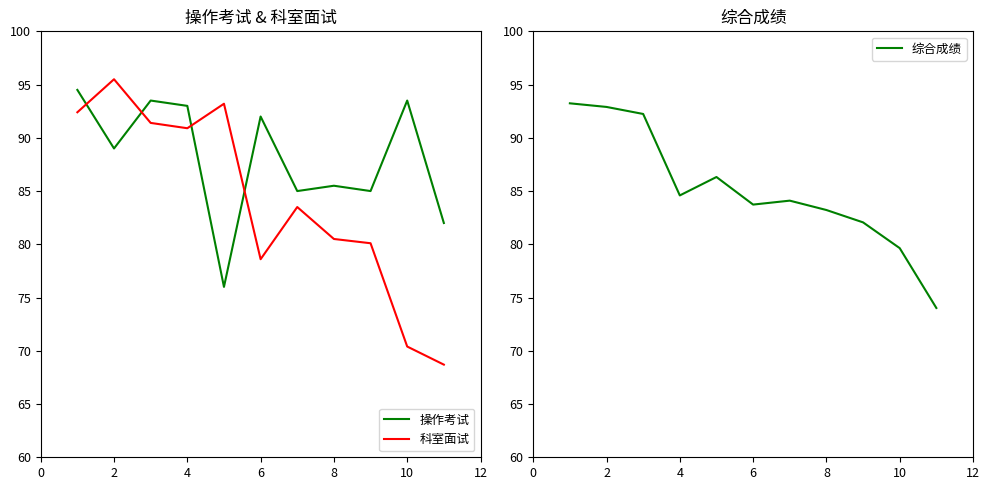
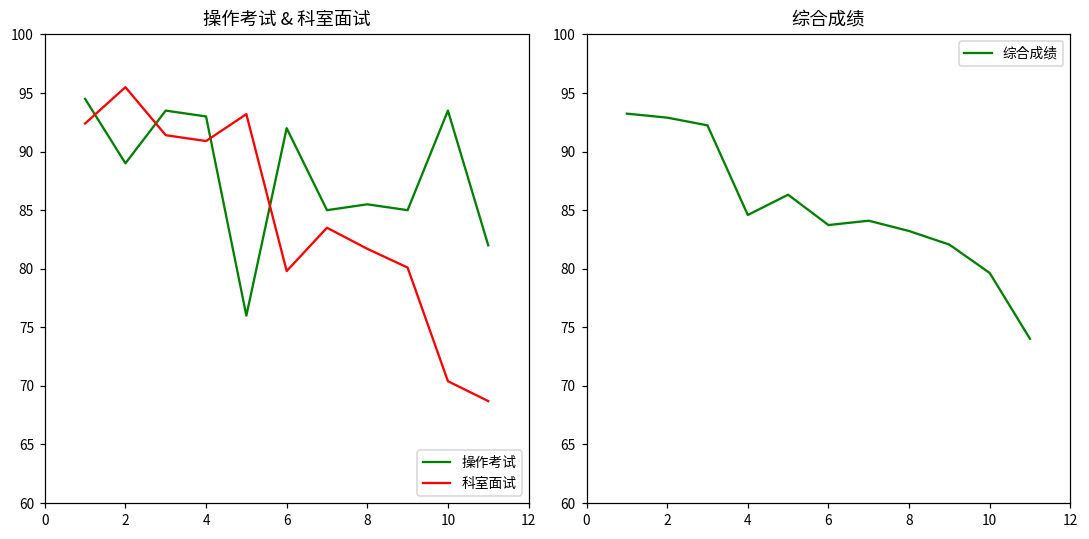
操作考试 & 科室面试, 科室面试, 6: 78.6 -> 79.8
操作考试 & 科室面试, 科室面试, 8: 80.5 -> 81.7
